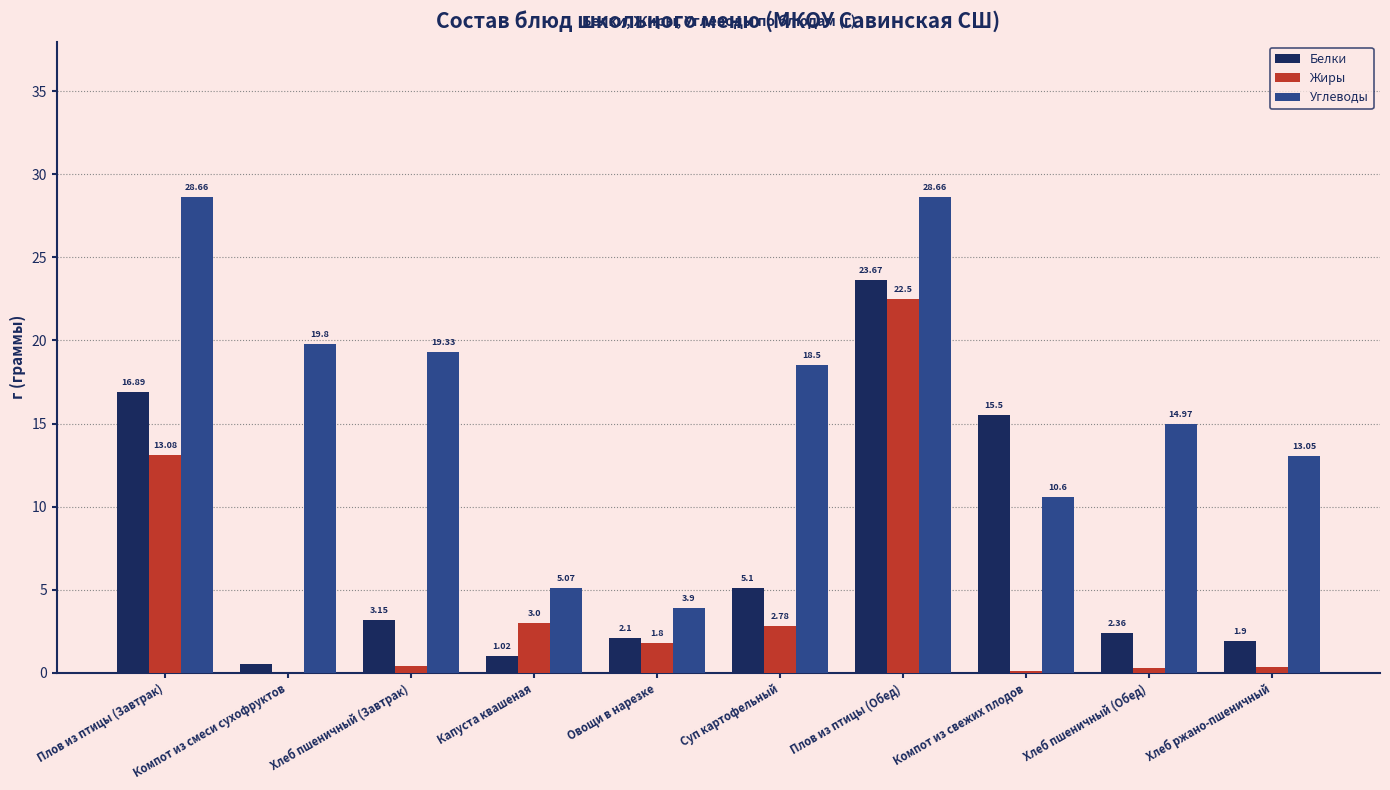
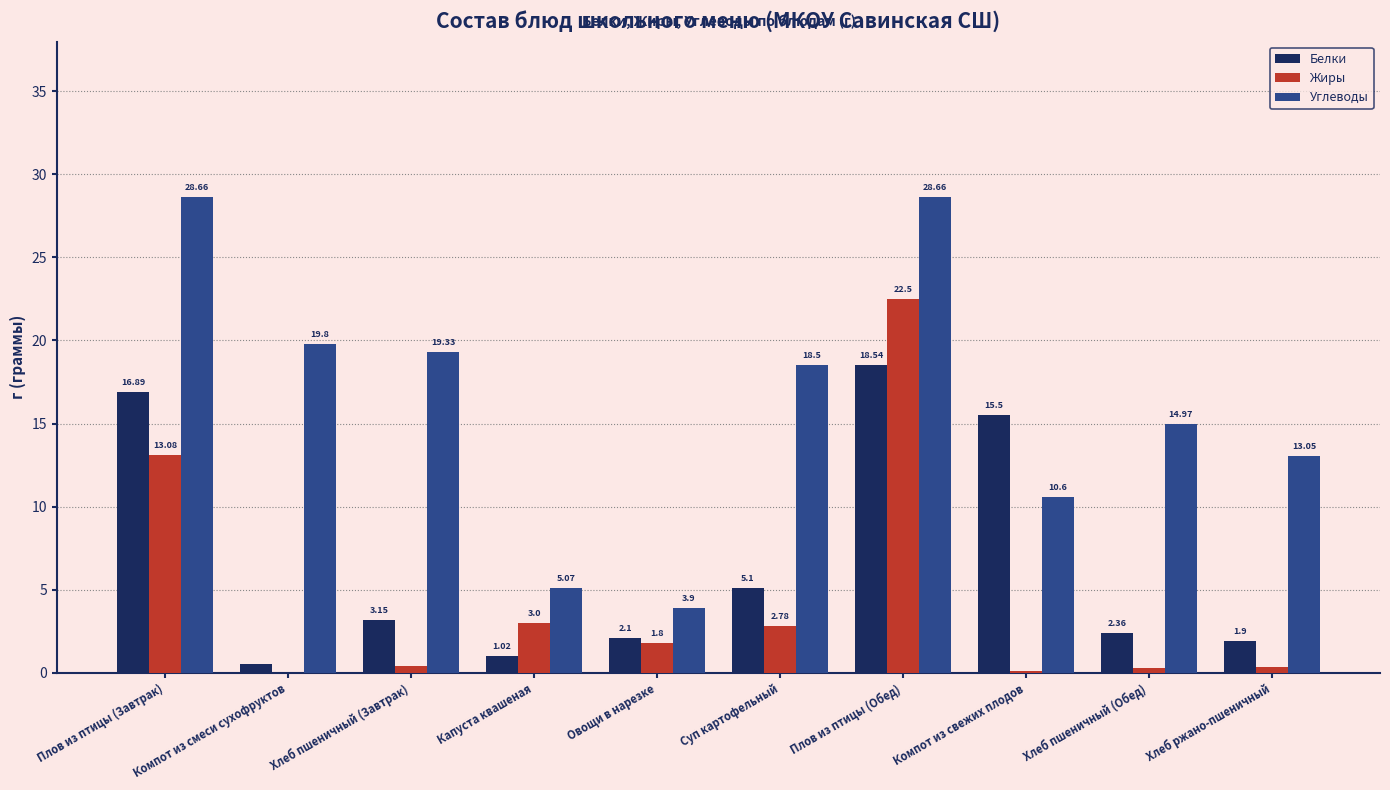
Белки, Плов из птицы (Обед): 23.67 -> 18.54
